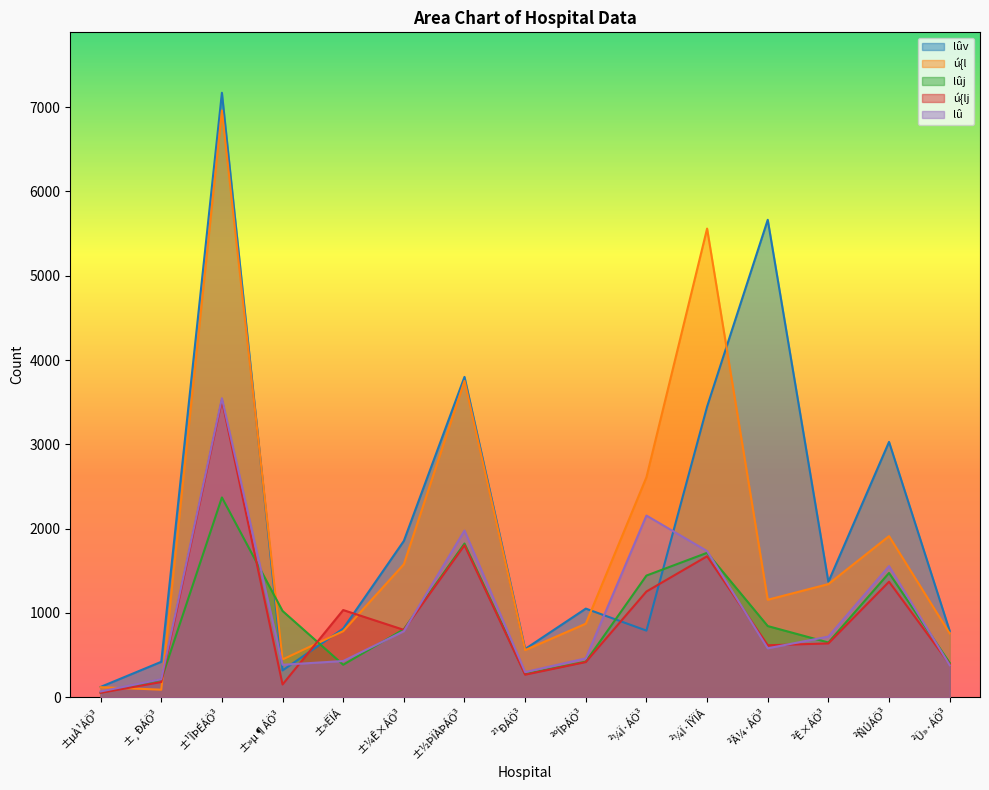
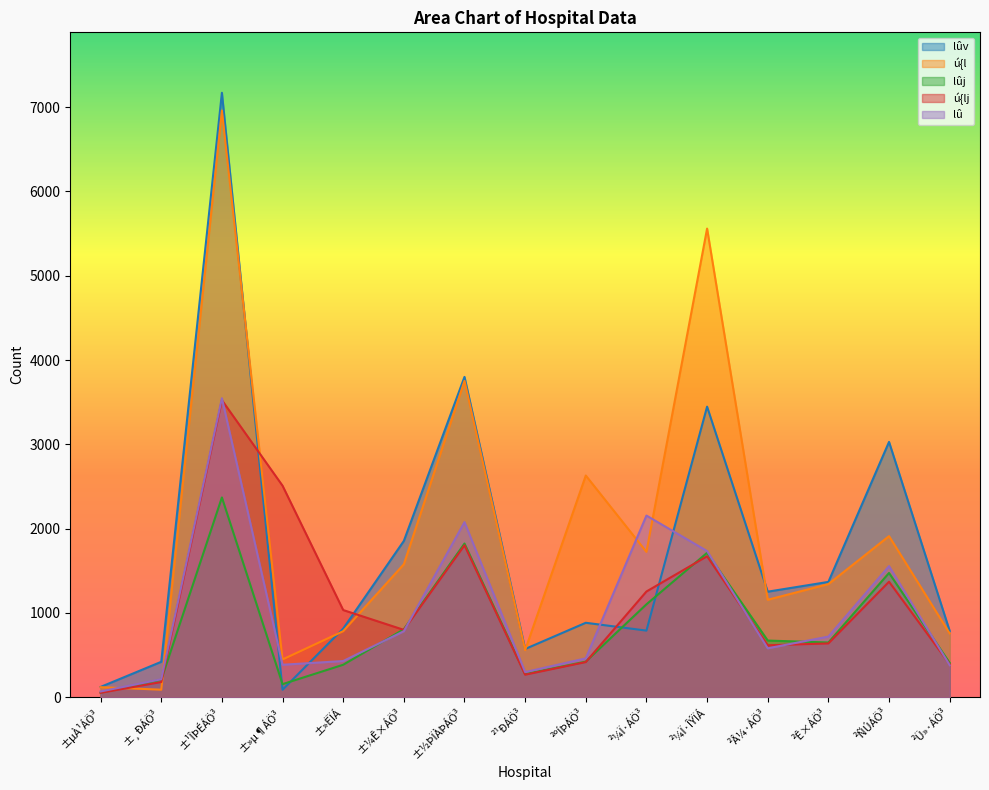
lûv, ±»µ¶ÁÖ³: 300 -> 100
lûj, ±»µ¶ÁÖ³: 1000 -> 200
ú{lj, ±»µ¶ÁÖ³: 200 -> 2500
lû, ±½ÞÏÀÞÁÖ³: 2000 -> 2100
lûv, ²ºÍÞÁÖ³: 1100 -> 900
ú{l, ²ºÍÞÁÖ³: 900 -> 2600
ú{l, ²¼Ï·ÁÖ³: 2600 -> 1700
lûj, ²¼Ï·ÁÖ³: 1400 -> 1100
lûv, ²Â¼·ÁÖ³: 5700 -> 1300
lûj, ²Â¼·ÁÖ³: 800 -> 700
